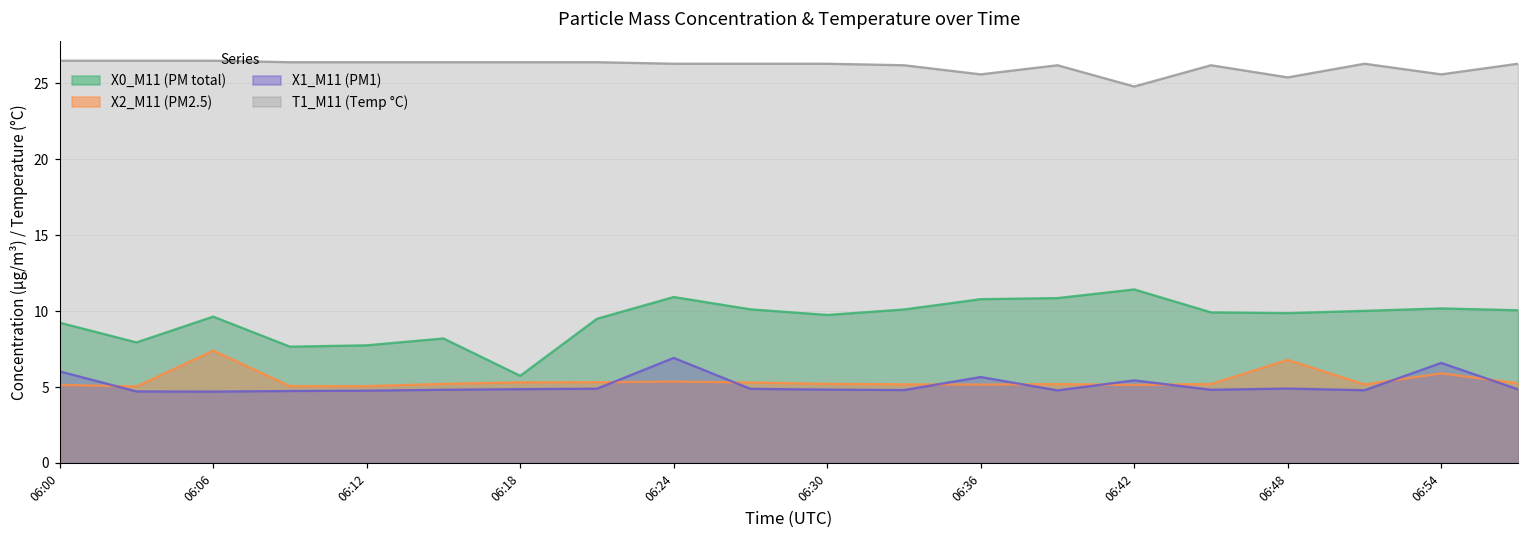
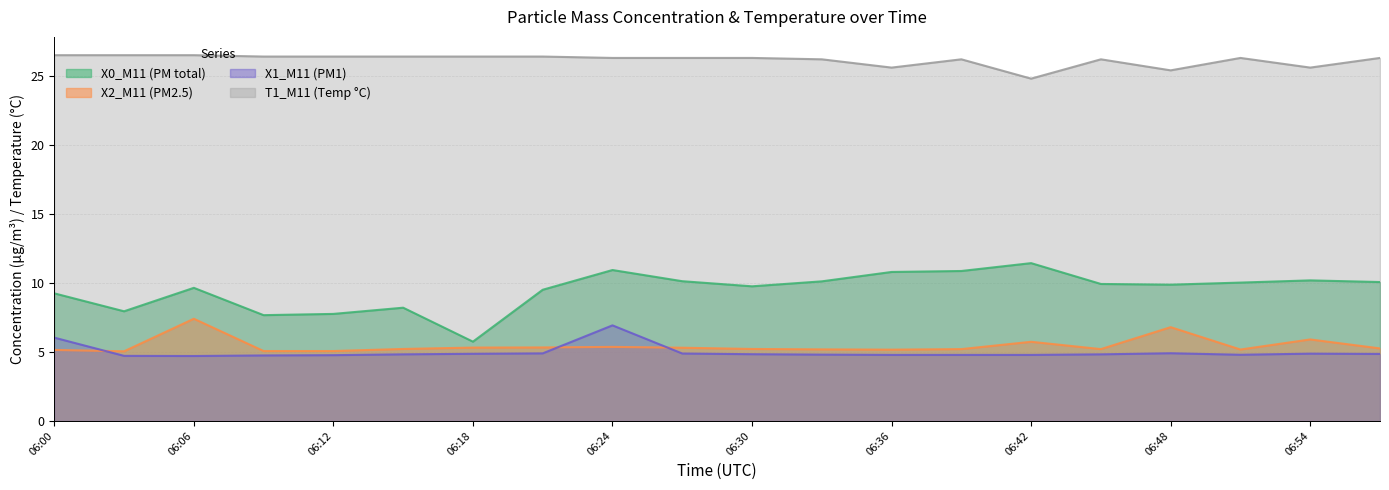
X1_M11 (PM1), 06:36: 5.7 -> 4.8
X2_M11 (PM2.5), 06:42: 5.1 -> 5.7
X1_M11 (PM1), 06:42: 5.4 -> 4.8
X1_M11 (PM1), 06:54: 6.6 -> 4.9
